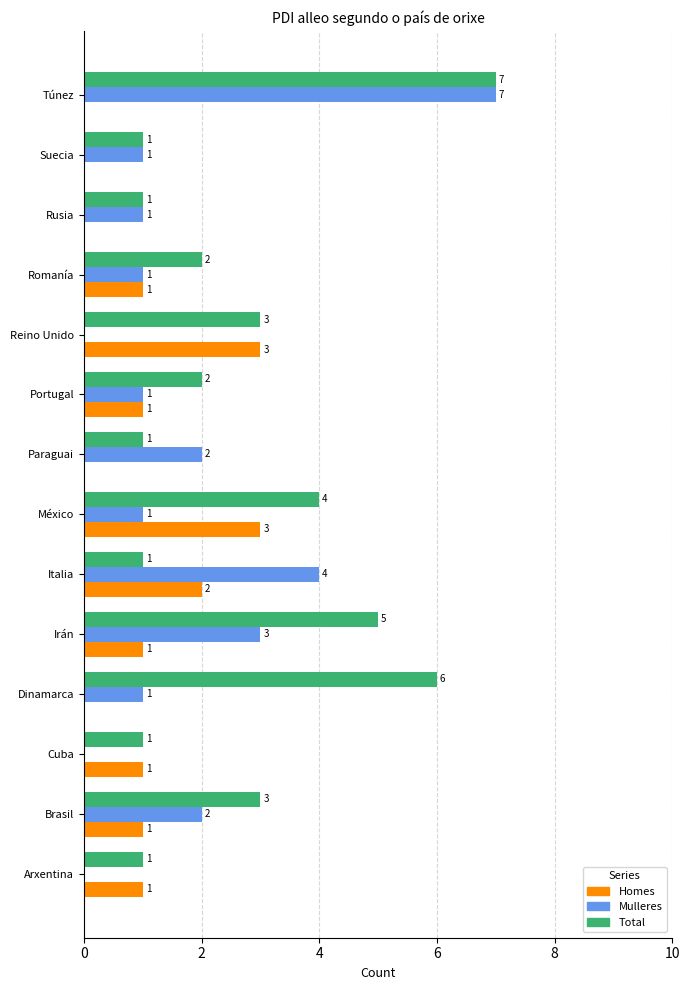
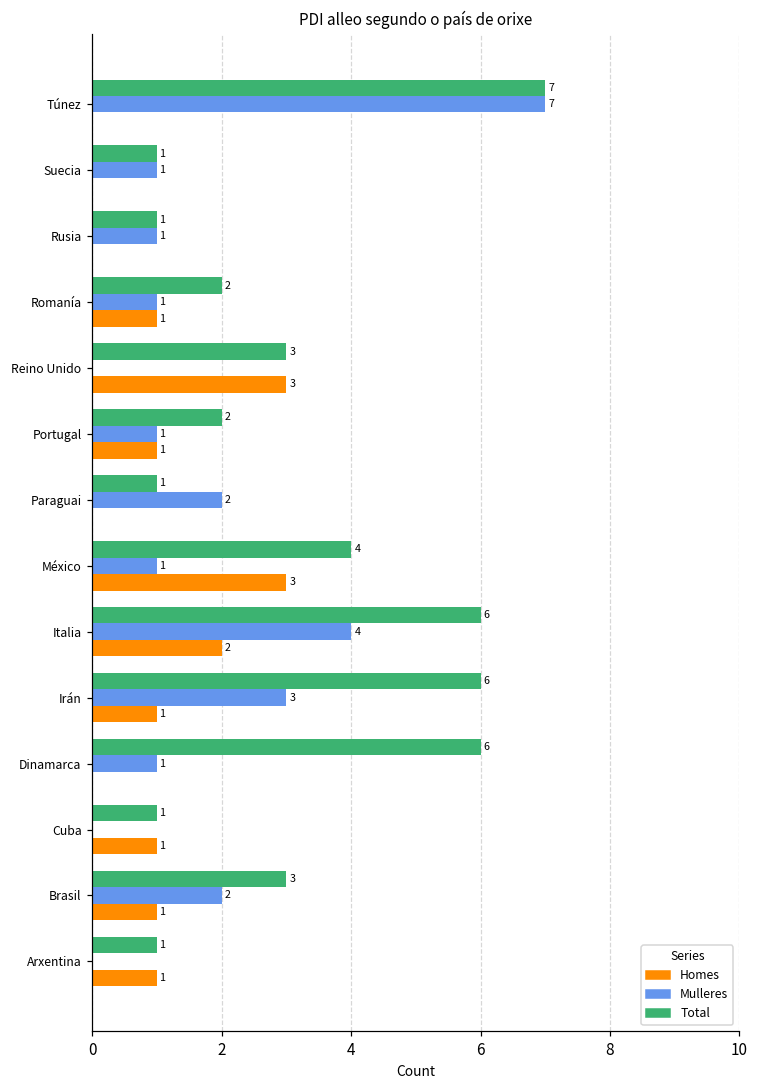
Total, Italia: 1 -> 6
Total, Irán: 5 -> 6
